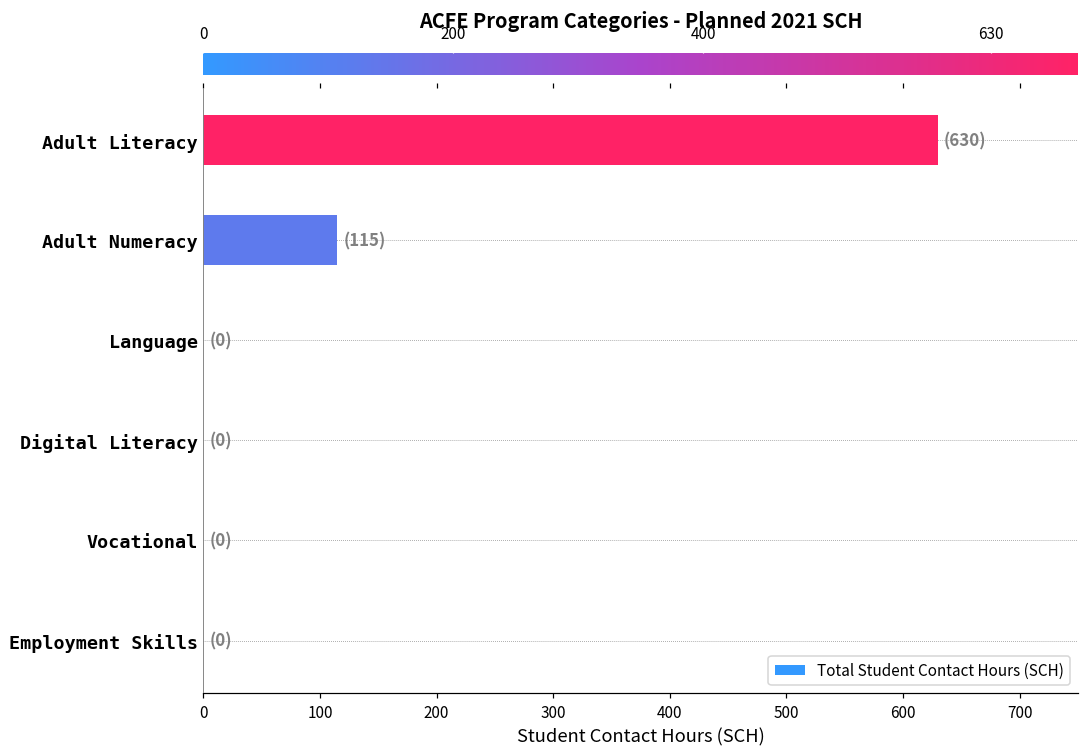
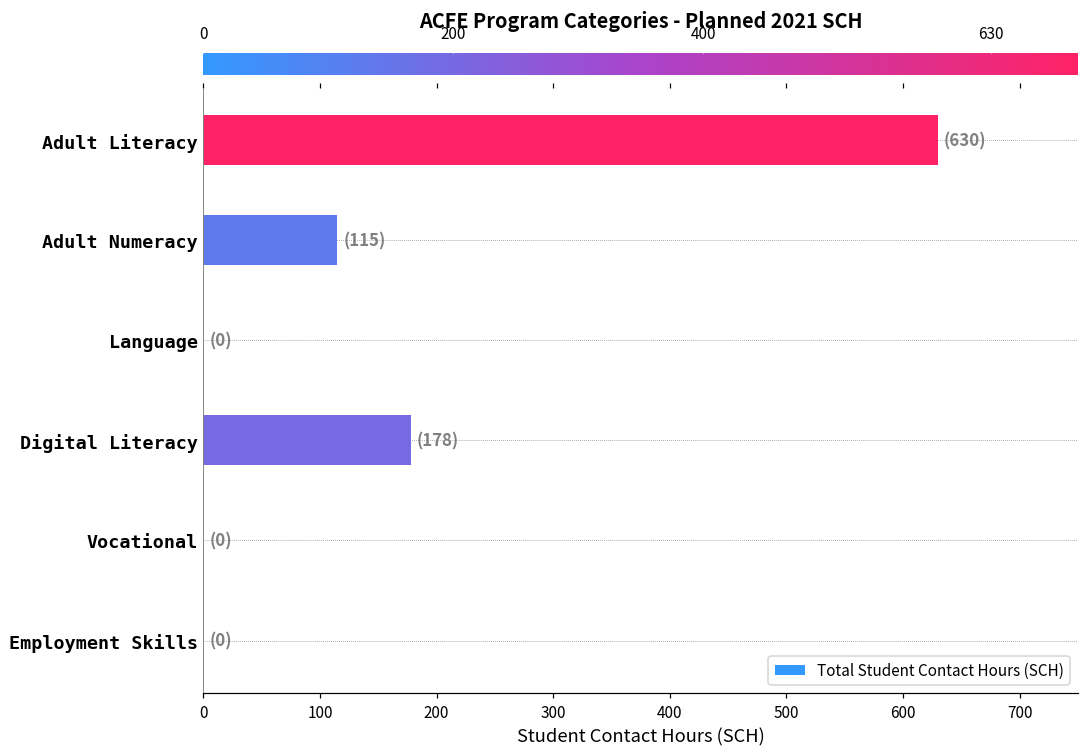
Digital Literacy: (0) -> (178)
